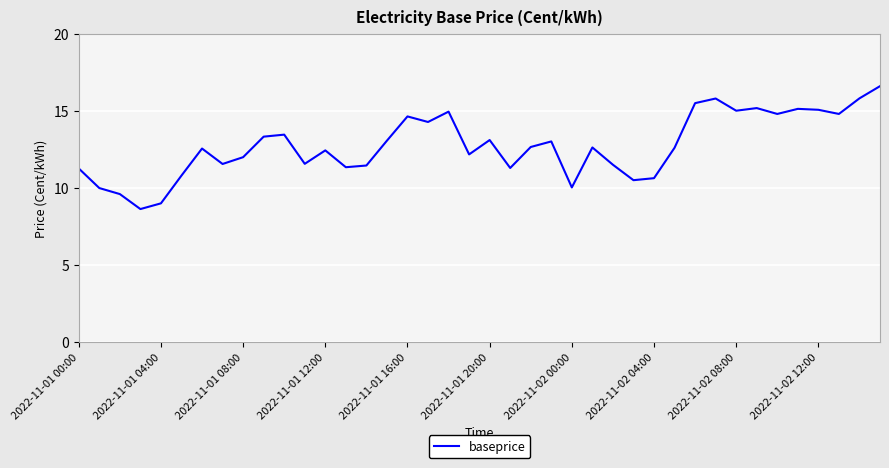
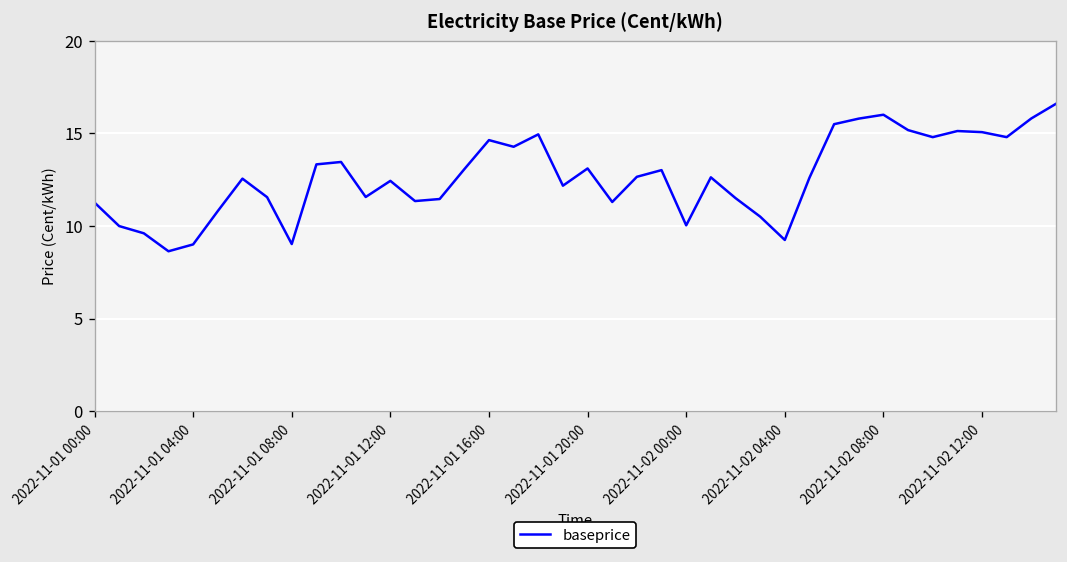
2022-11-01 08:00: 12.0 -> 9.0
2022-11-02 04:00: 10.6 -> 9.2
2022-11-02 08:00: 15 -> 16
